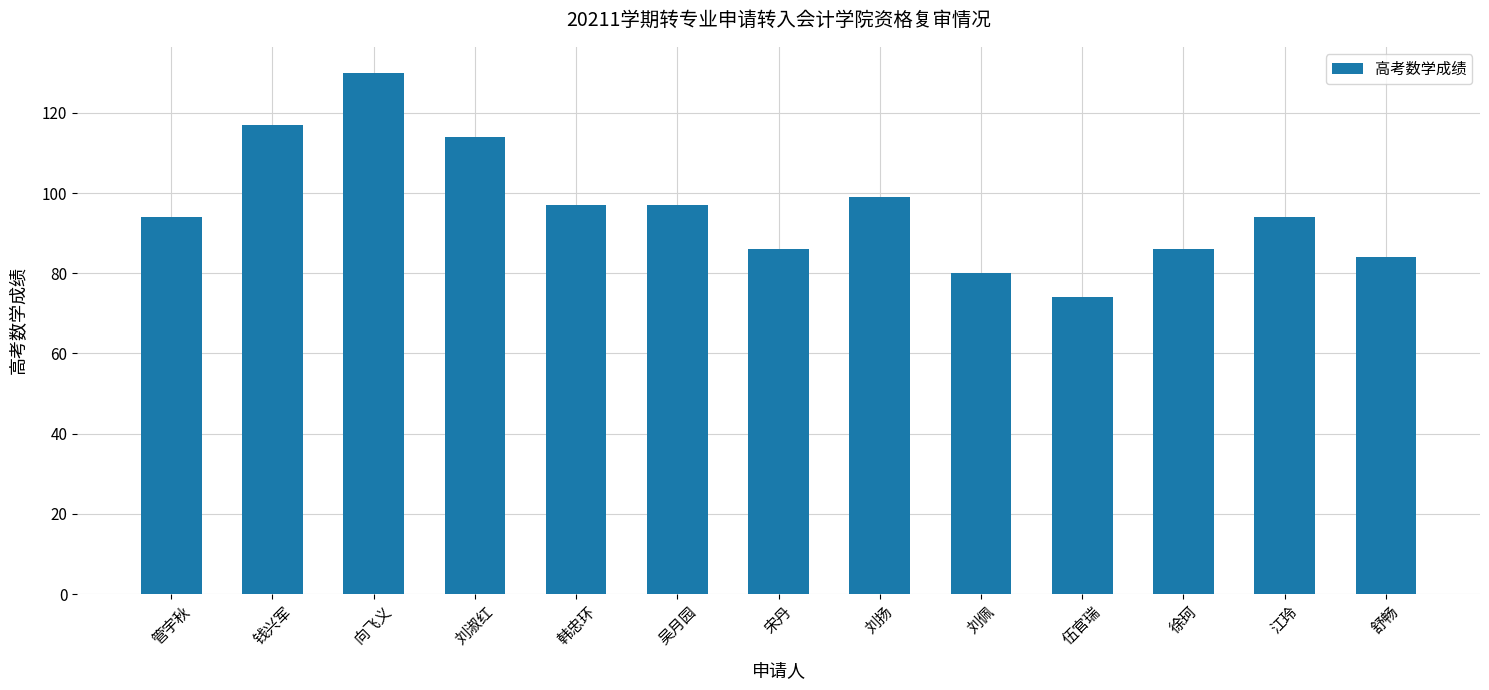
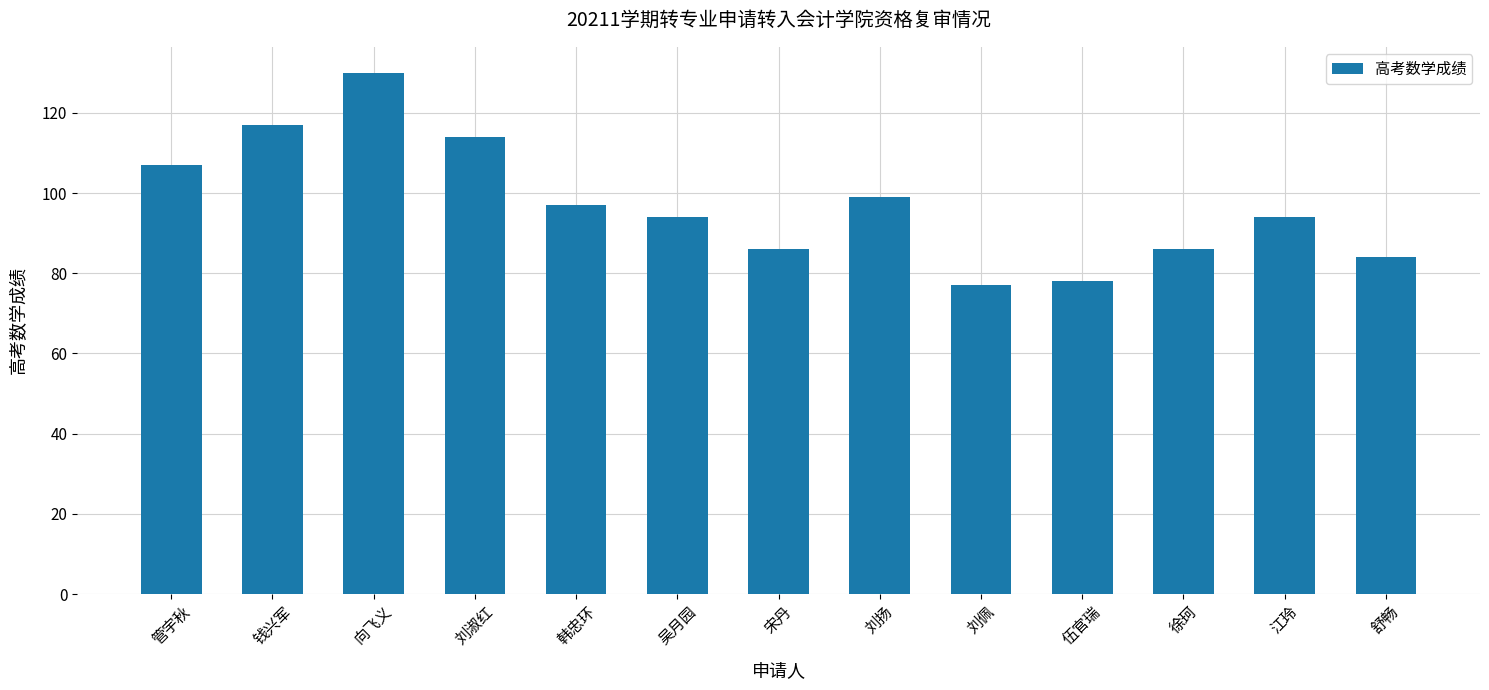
管宇秋: 94 -> 107
吴月园: 97 -> 94
刘佩: 80 -> 77
伍官瑞: 74 -> 78
